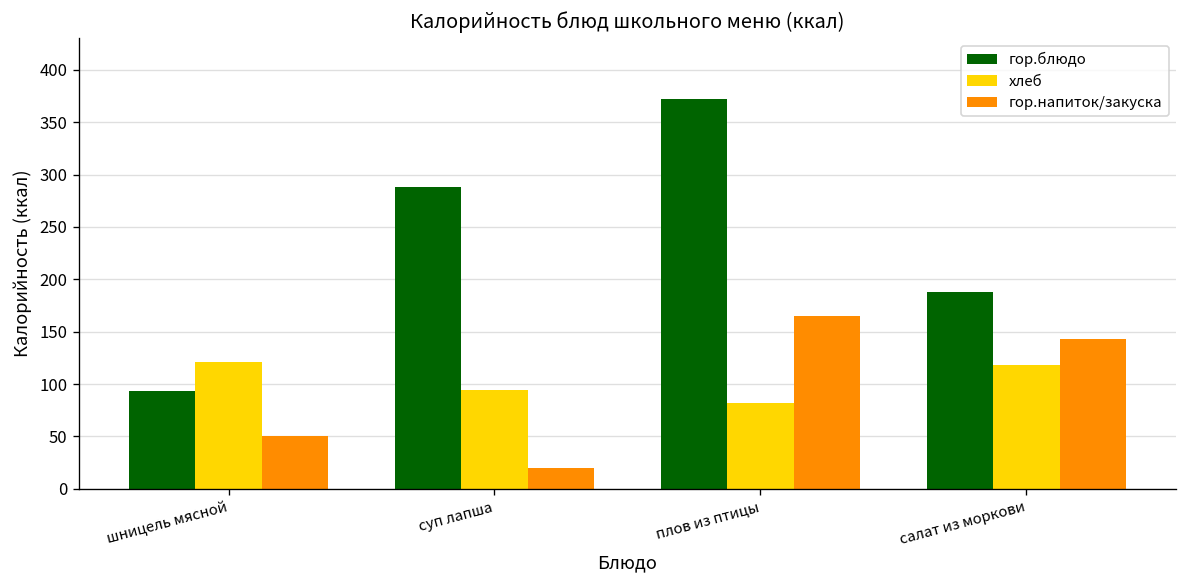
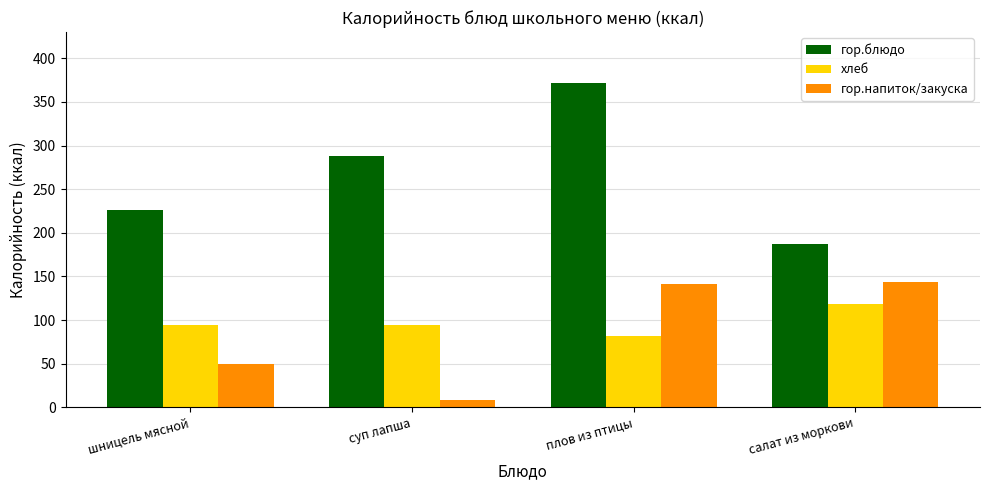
гор.блюдо, шницель мясной: 90 -> 230
хлеб, шницель мясной: 120 -> 90
гор.напиток/закуска, суп лапша: 20 -> 10
гор.напиток/закуска, плов из птицы: 170 -> 140
